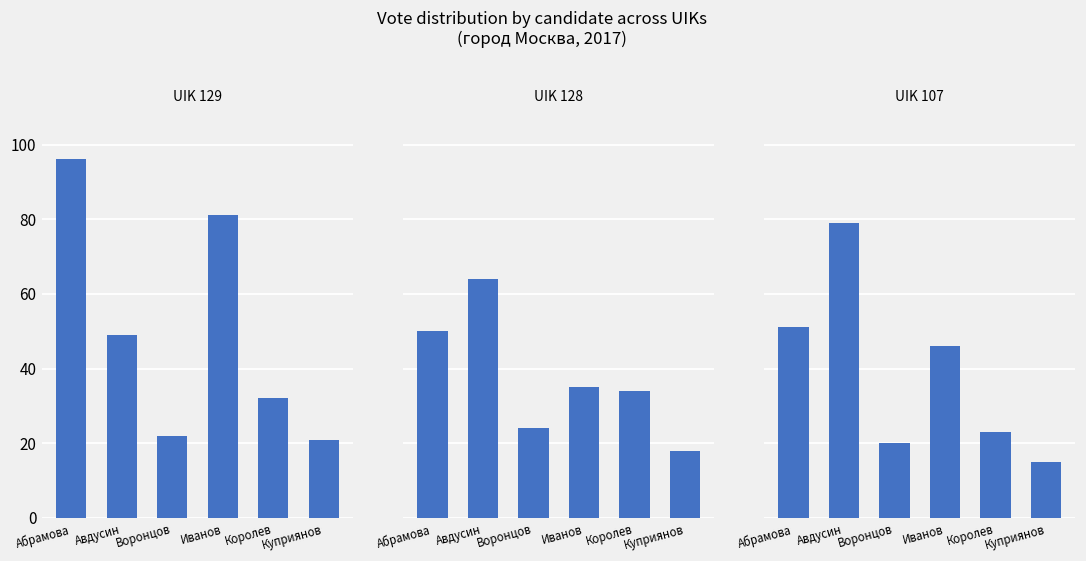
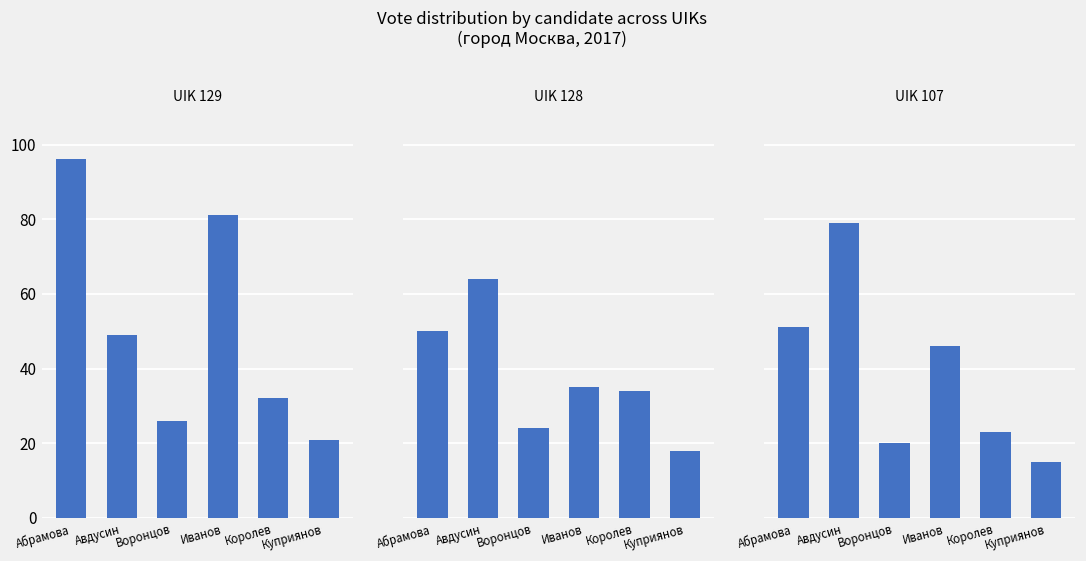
UIK 129, Воронцов: 22 -> 26
